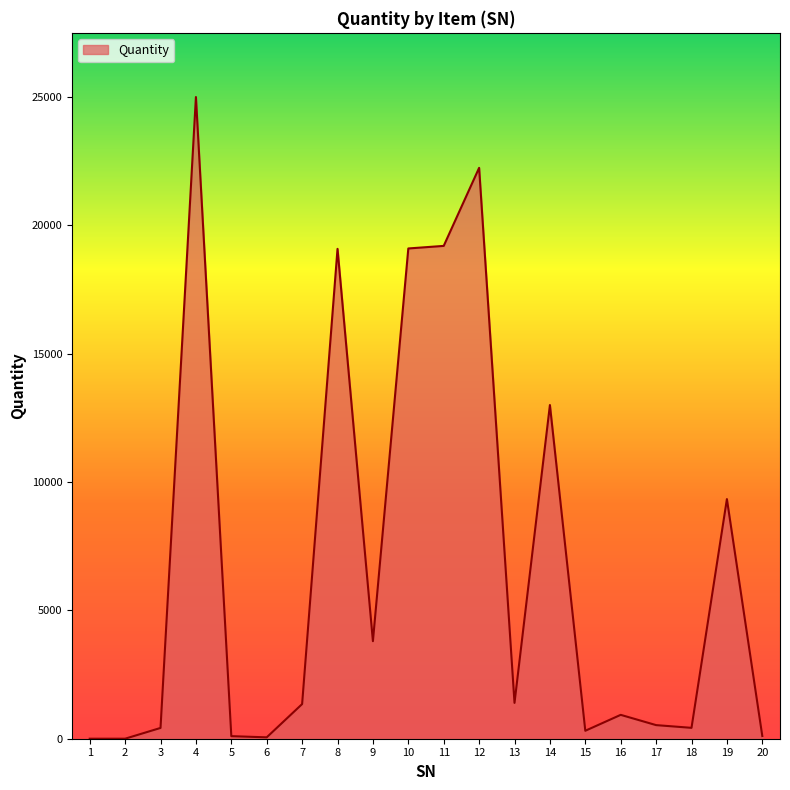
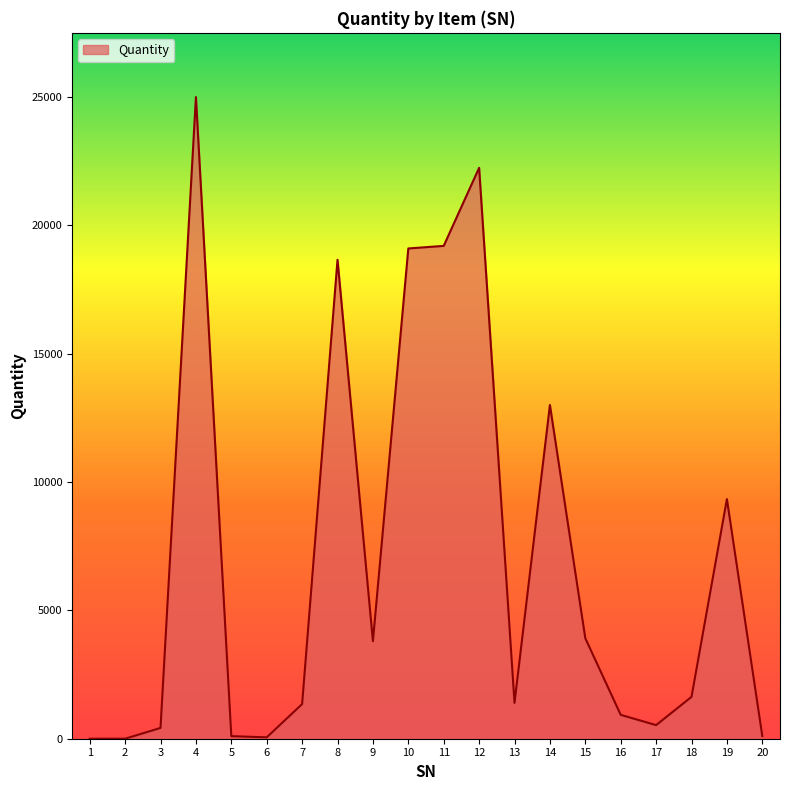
8: 19100 -> 18700
15: 300 -> 3900
18: 400 -> 1600
